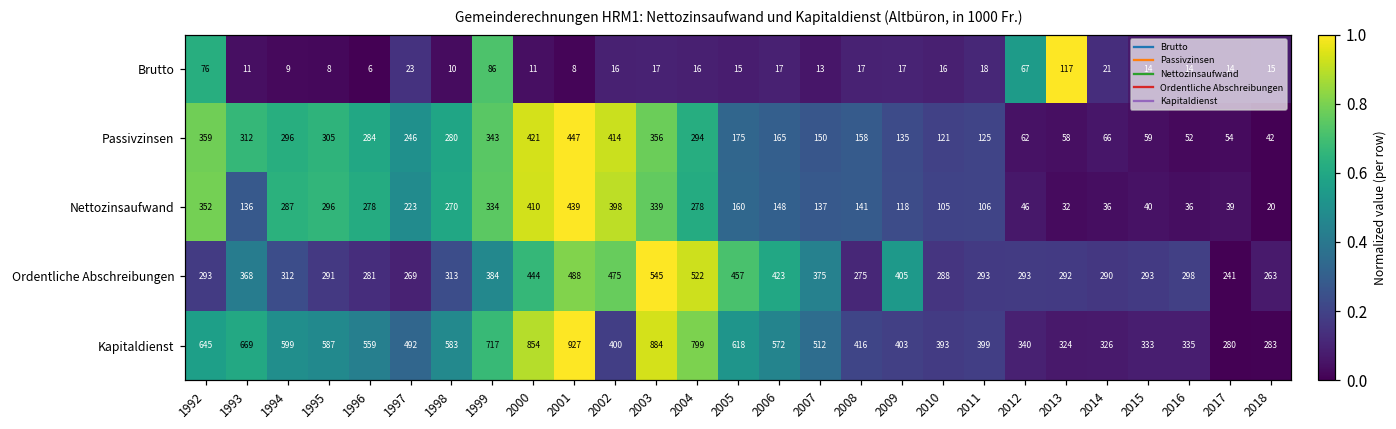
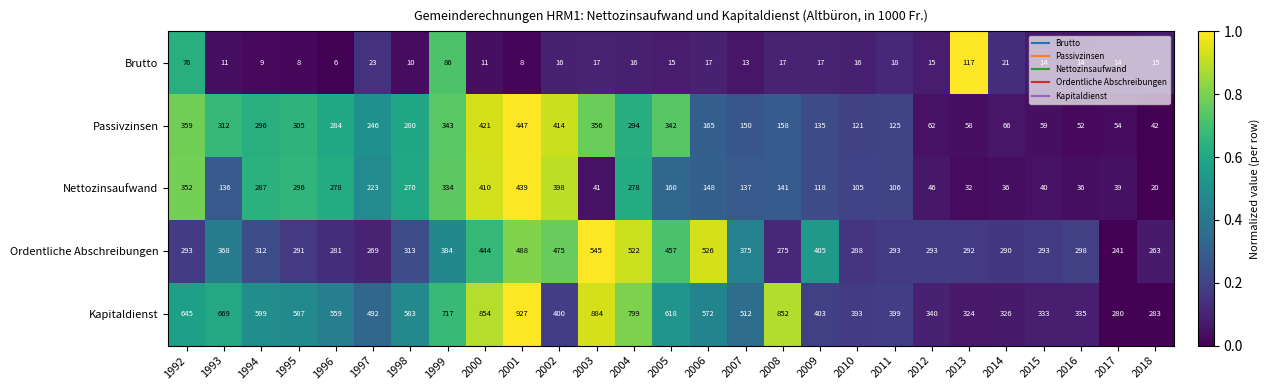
Brutto, 2012: 67 -> 15
Passivzinsen, 2005: 175 -> 342
Nettozinsaufwand, 2003: 339 -> 41
Ordentliche Abschreibungen, 2006: 423 -> 526
Kapitaldienst, 2008: 416 -> 852
